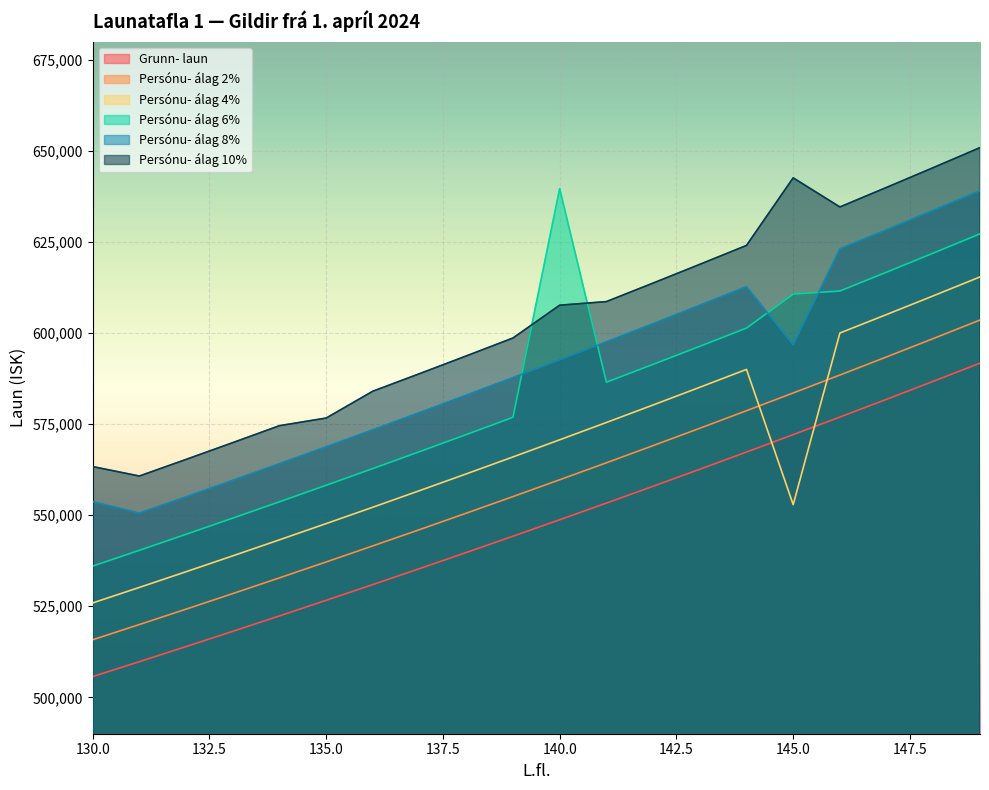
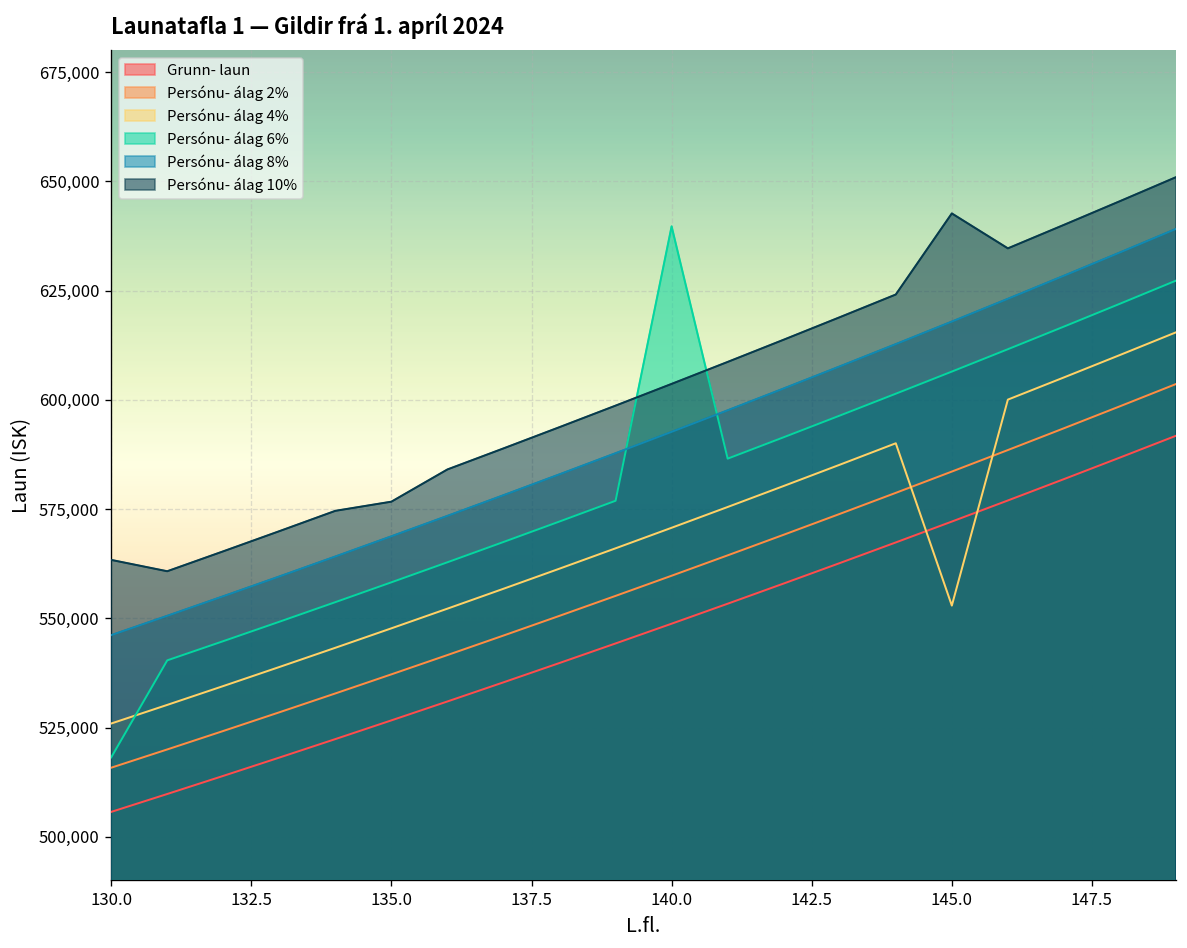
Persónu- álag 6%, 130.0: 536,000 -> 518,000
Persónu- álag 8%, 130.0: 554,000 -> 546,000
Persónu- álag 10%, 140.0: 608,000 -> 604,000
Persónu- álag 6%, 145.0: 611,000 -> 606,000
Persónu- álag 8%, 145.0: 597,000 -> 618,000
